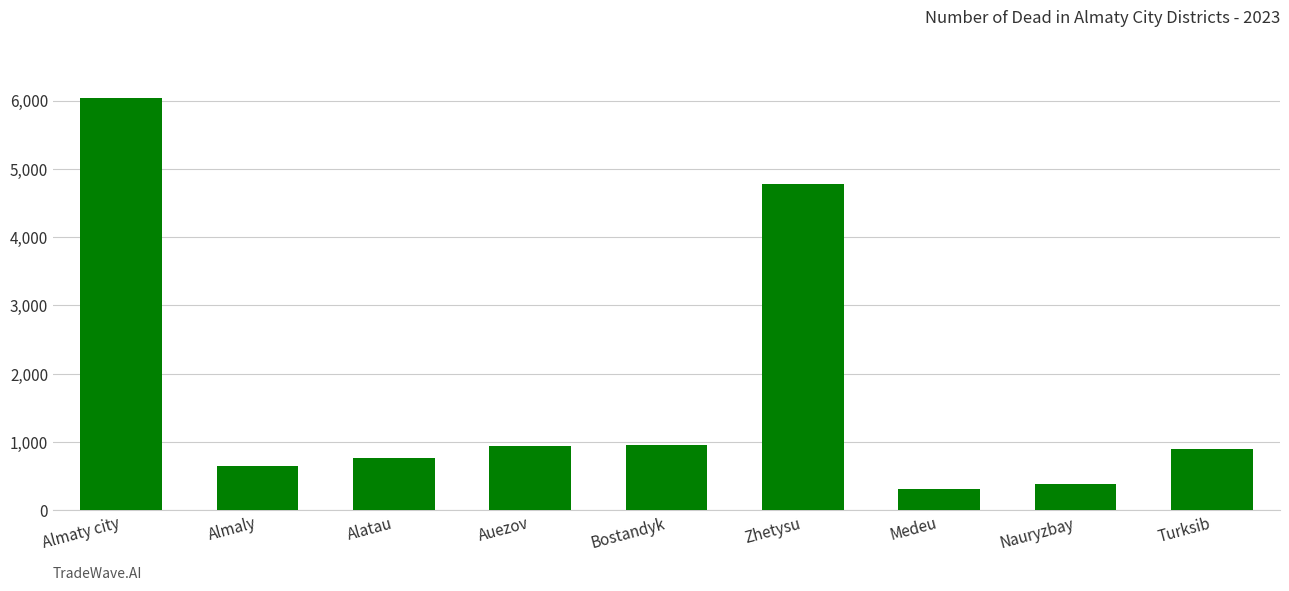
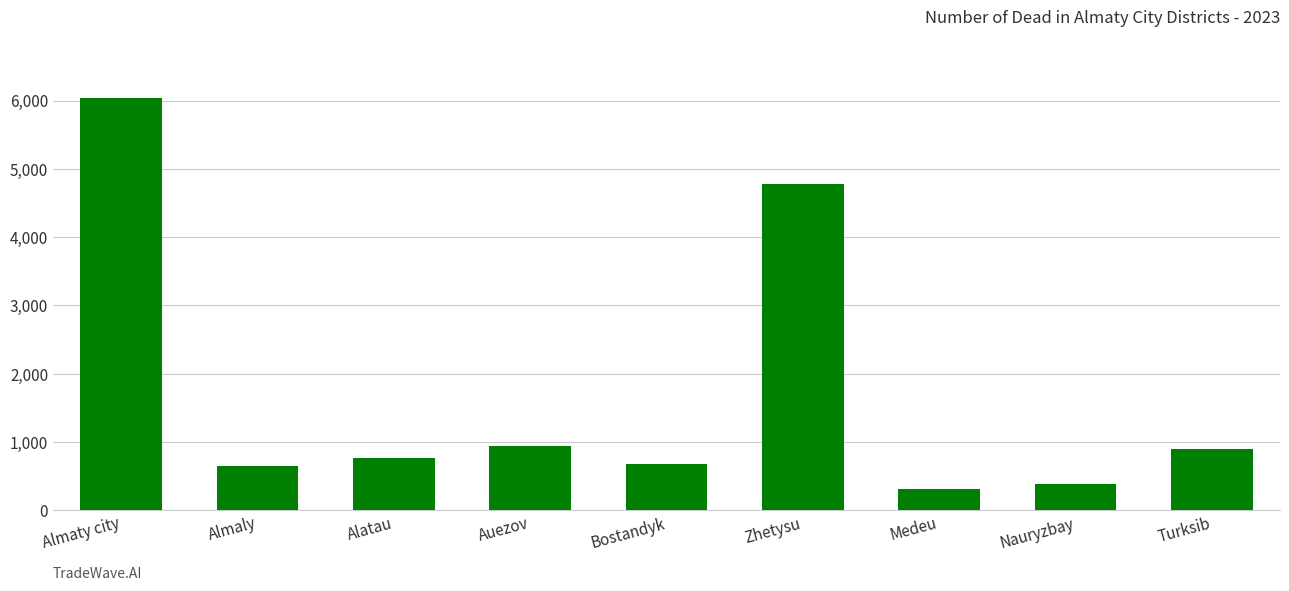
Bostandyk: 900 -> 700
